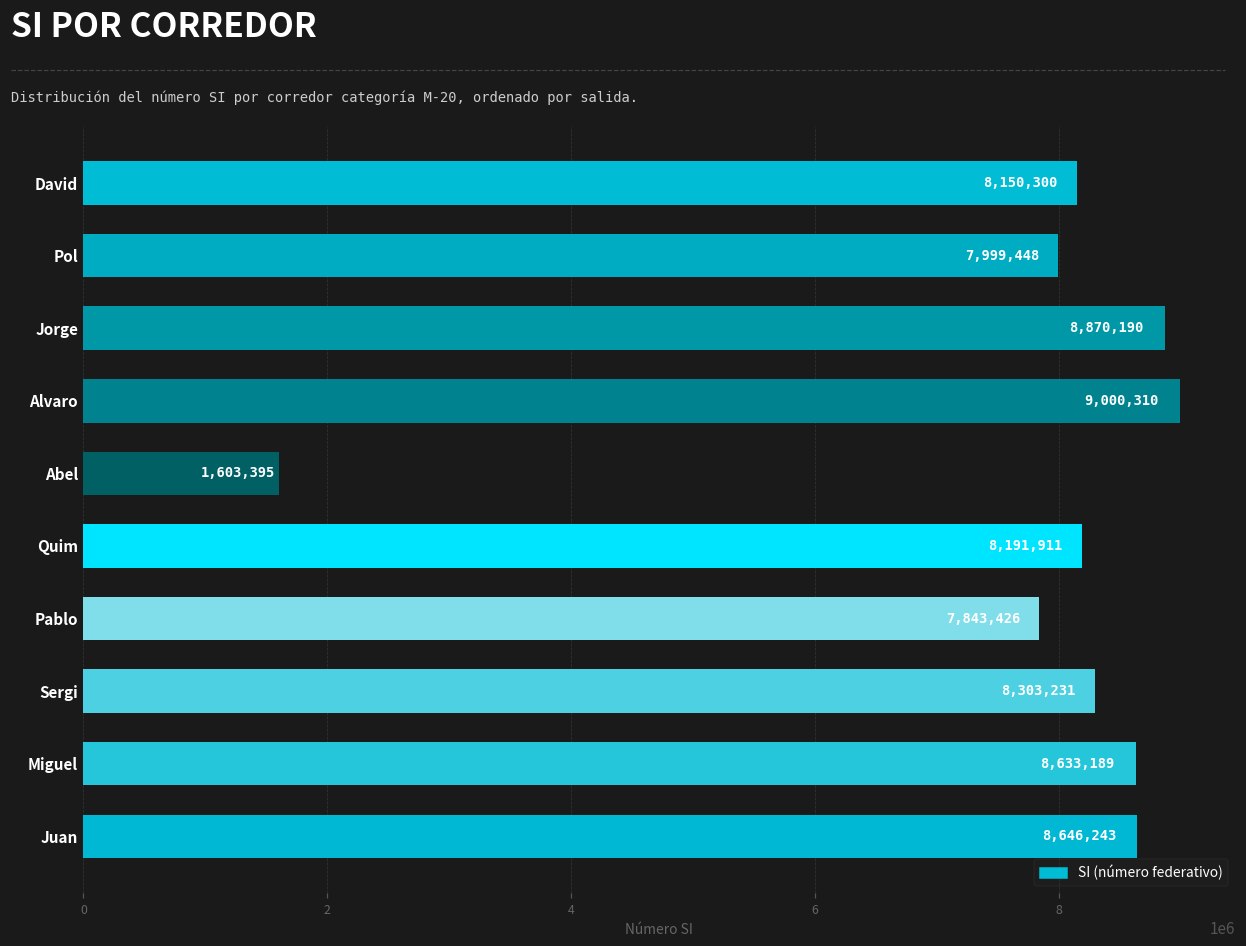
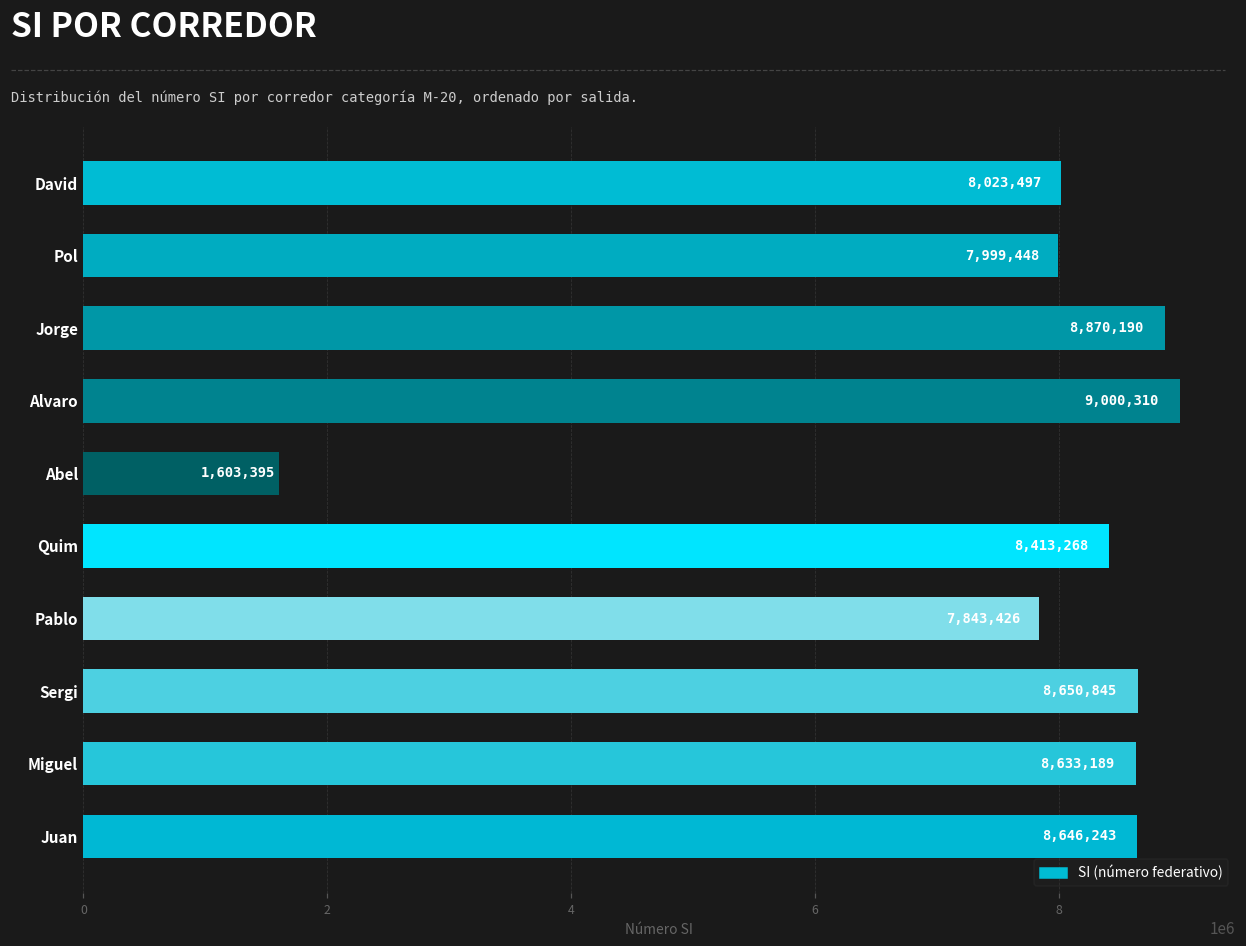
David: 8,150,300 -> 8,023,497
Quim: 8,191,911 -> 8,413,268
Sergi: 8,303,231 -> 8,650,845
